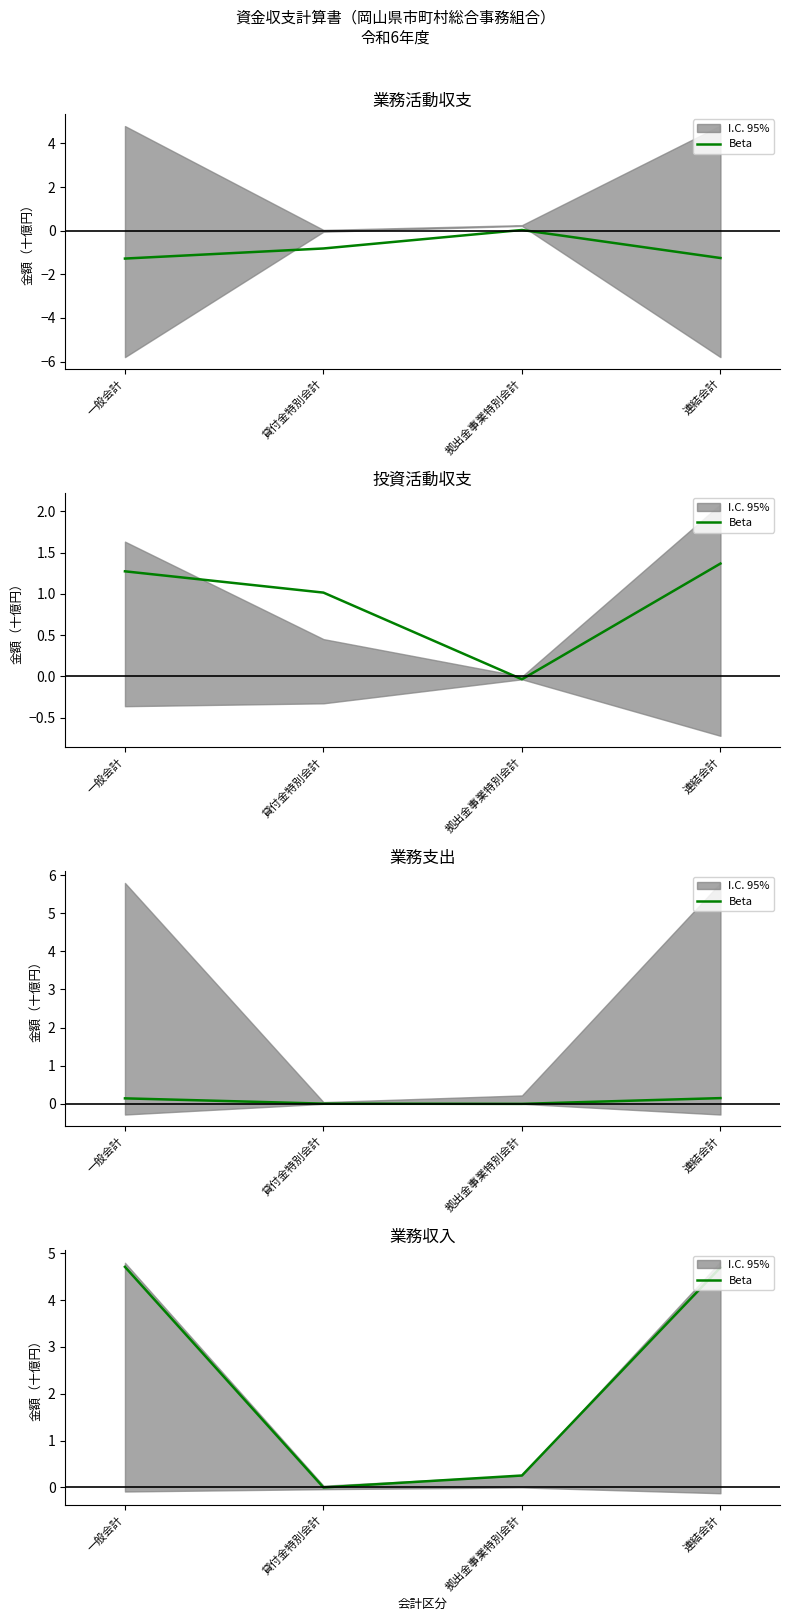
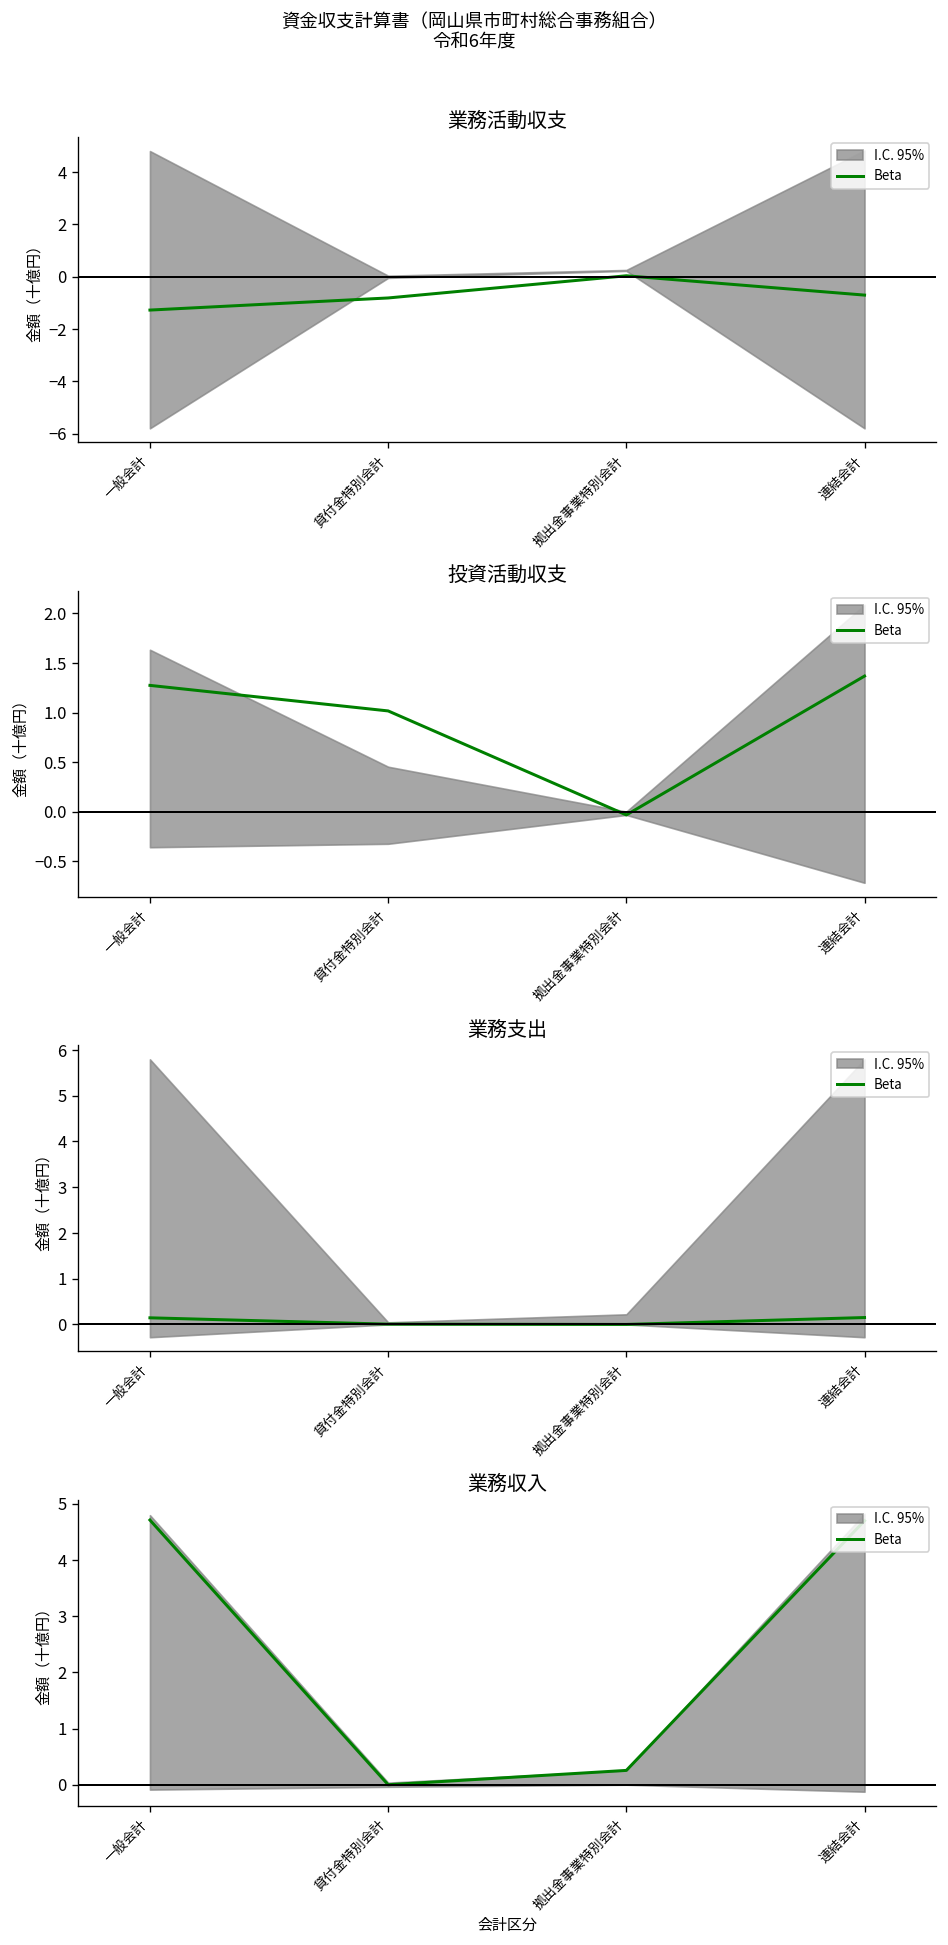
業務活動収支, Beta, 連結会計: -1.3 -> -0.7
